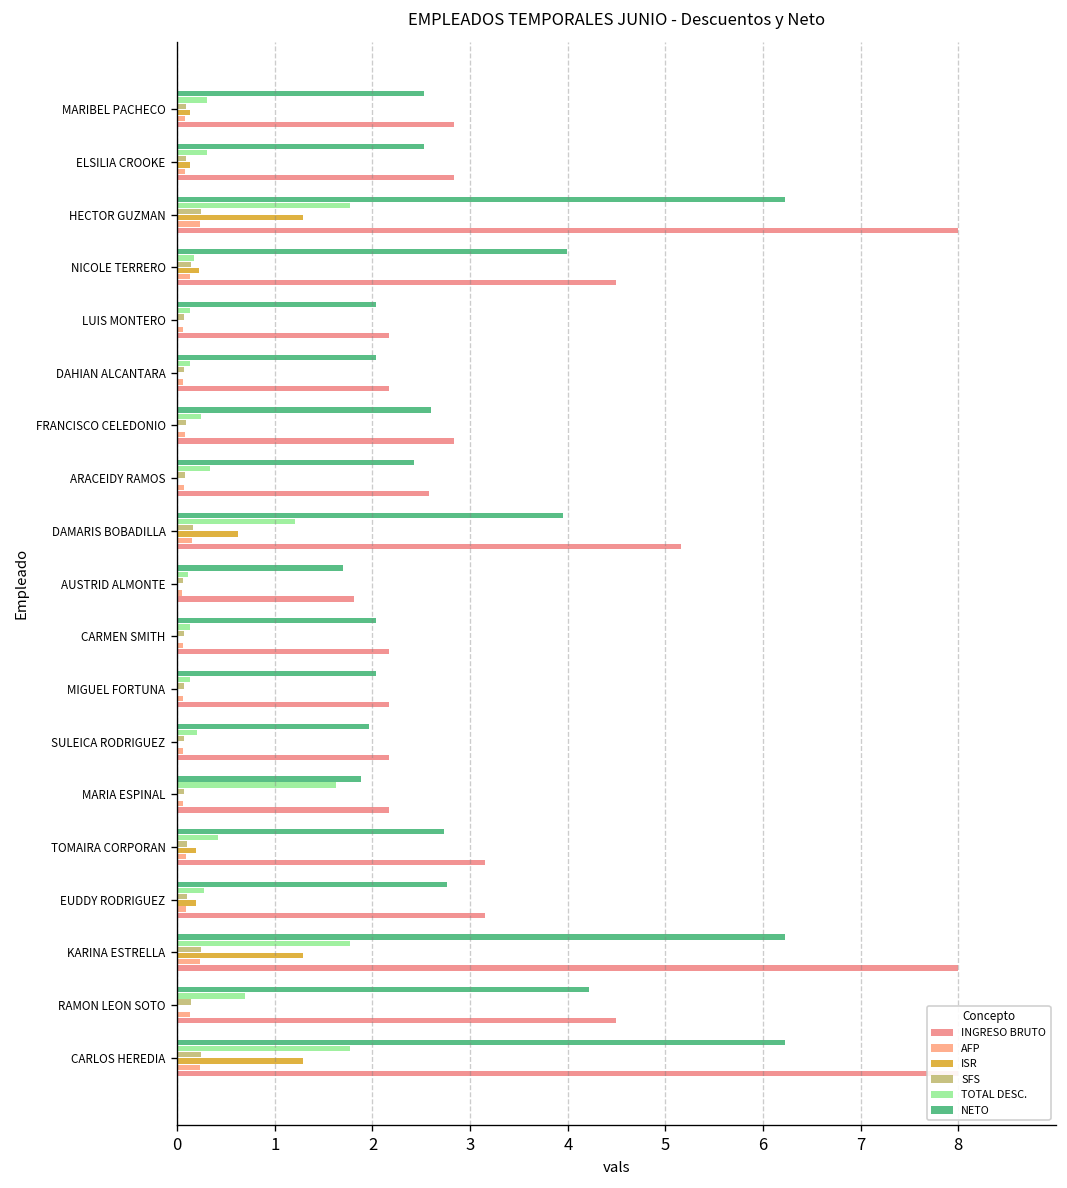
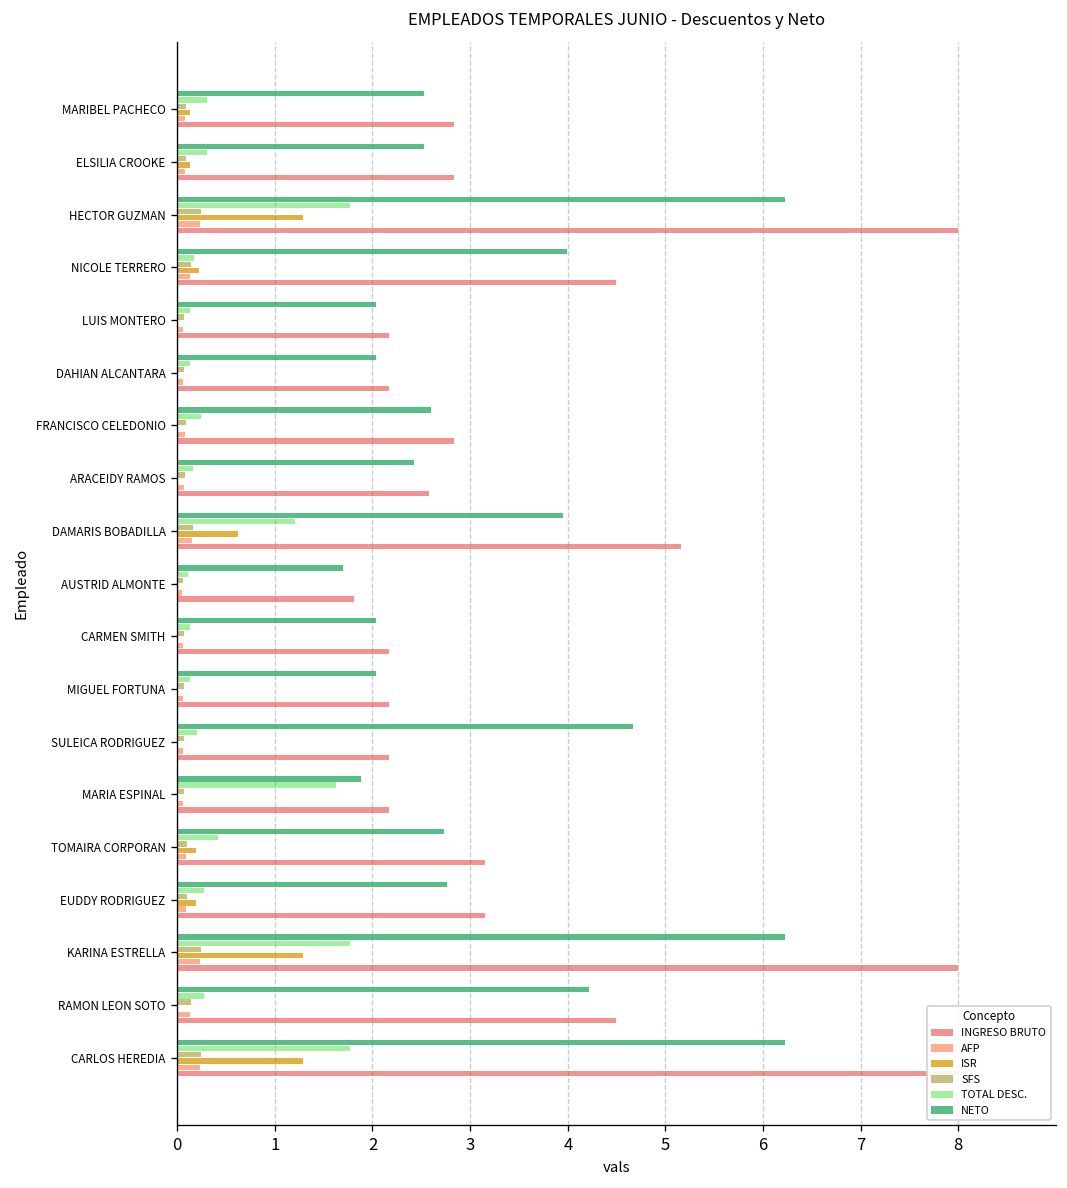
TOTAL DESC., ARACEIDY RAMOS: 0.3 -> 0.2
NETO, SULEICA RODRIGUEZ: 2.0 -> 4.7
TOTAL DESC., RAMON LEON SOTO: 0.7 -> 0.3
